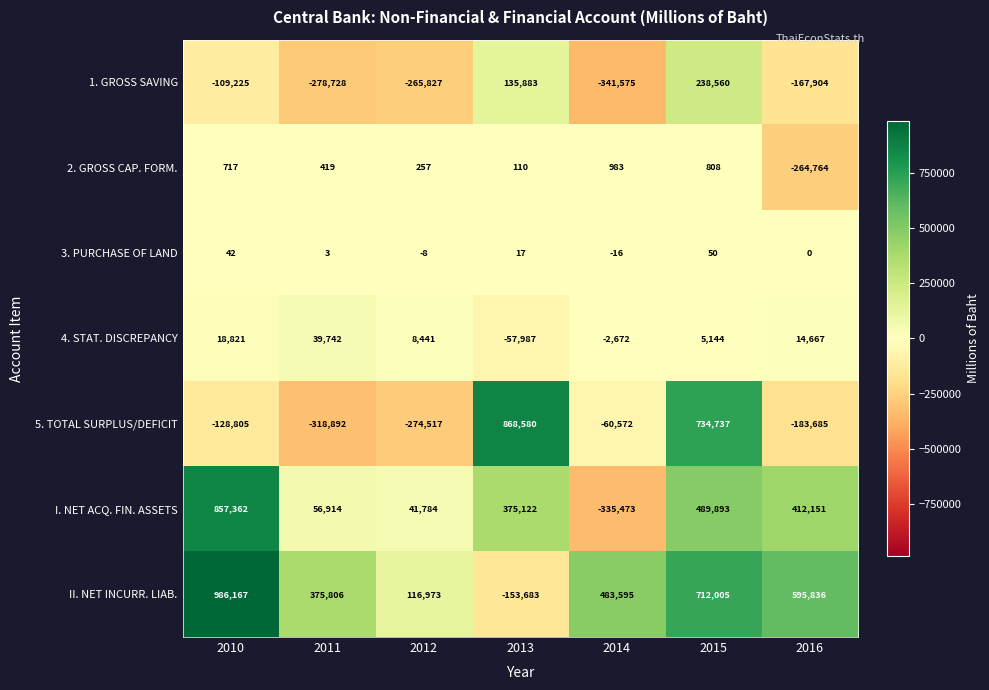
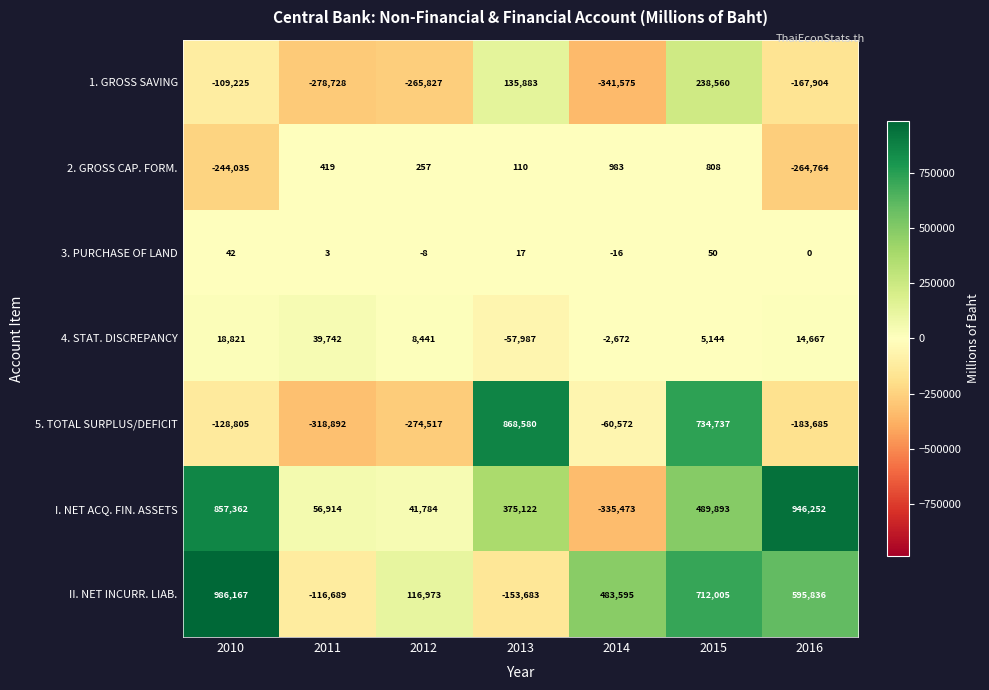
2. GROSS CAP. FORM., 2010: 717 -> -244,035
I. NET ACQ. FIN. ASSETS, 2016: 412,151 -> 946,252
II. NET INCURR. LIAB., 2011: 375,806 -> -116,689
